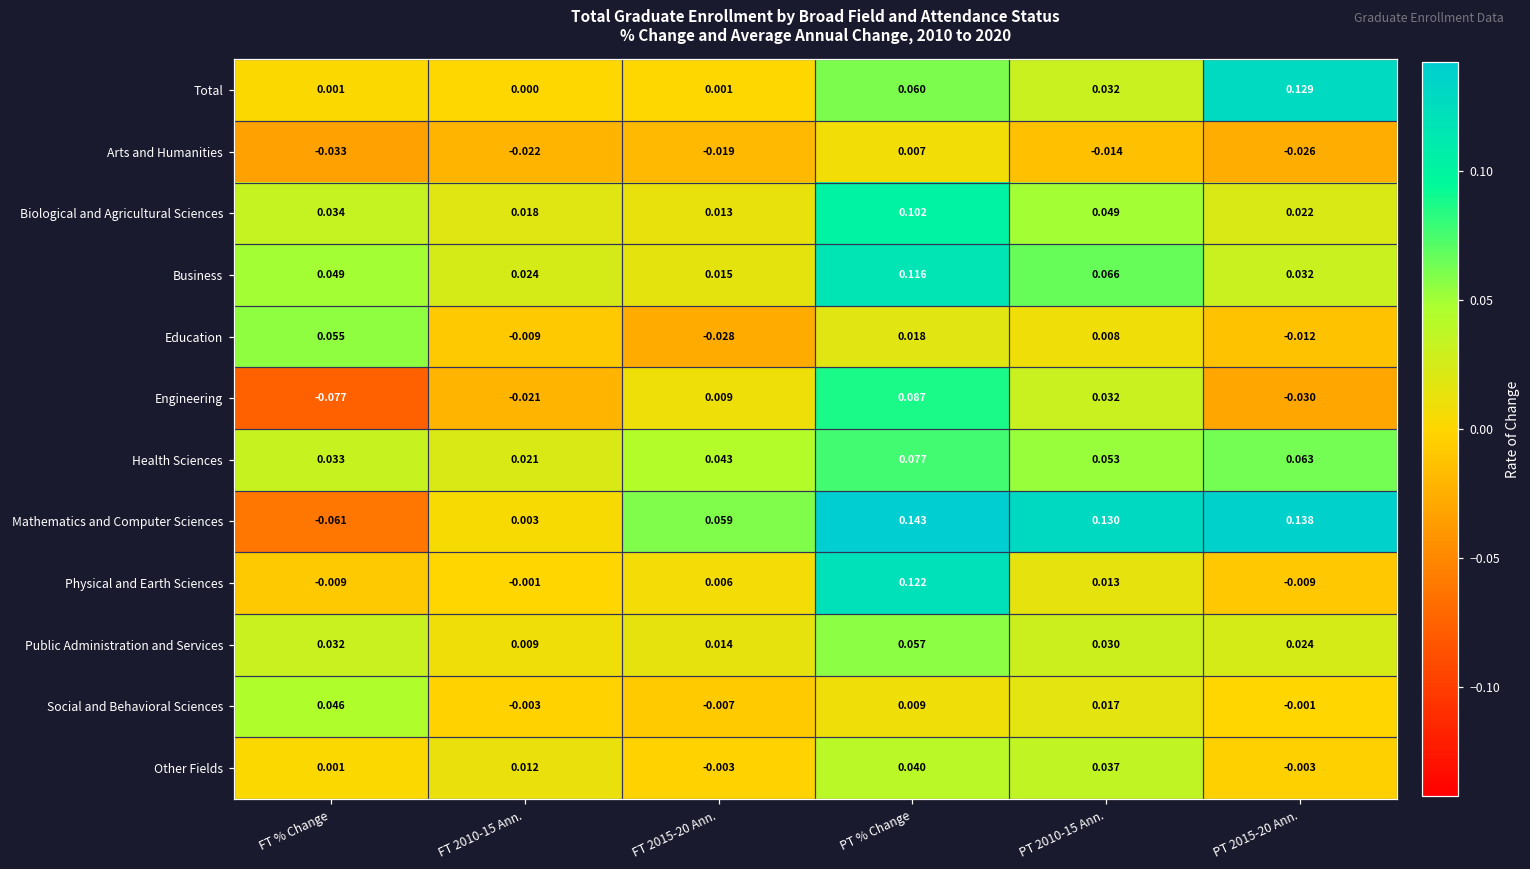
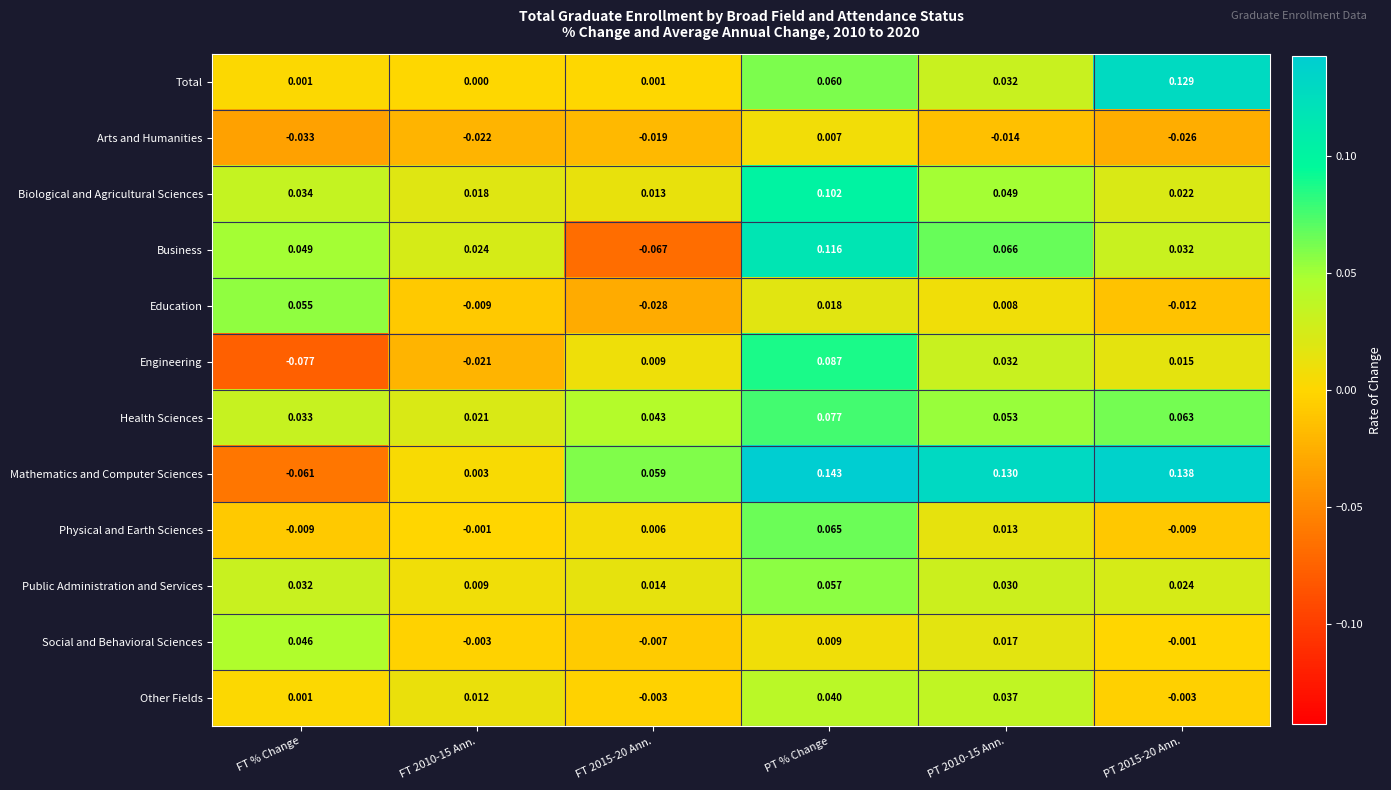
Business, FT 2015-20 Ann.: 0.015 -> -0.067
Engineering, PT 2015-20 Ann.: -0.030 -> 0.015
Physical and Earth Sciences, PT % Change: 0.122 -> 0.065
